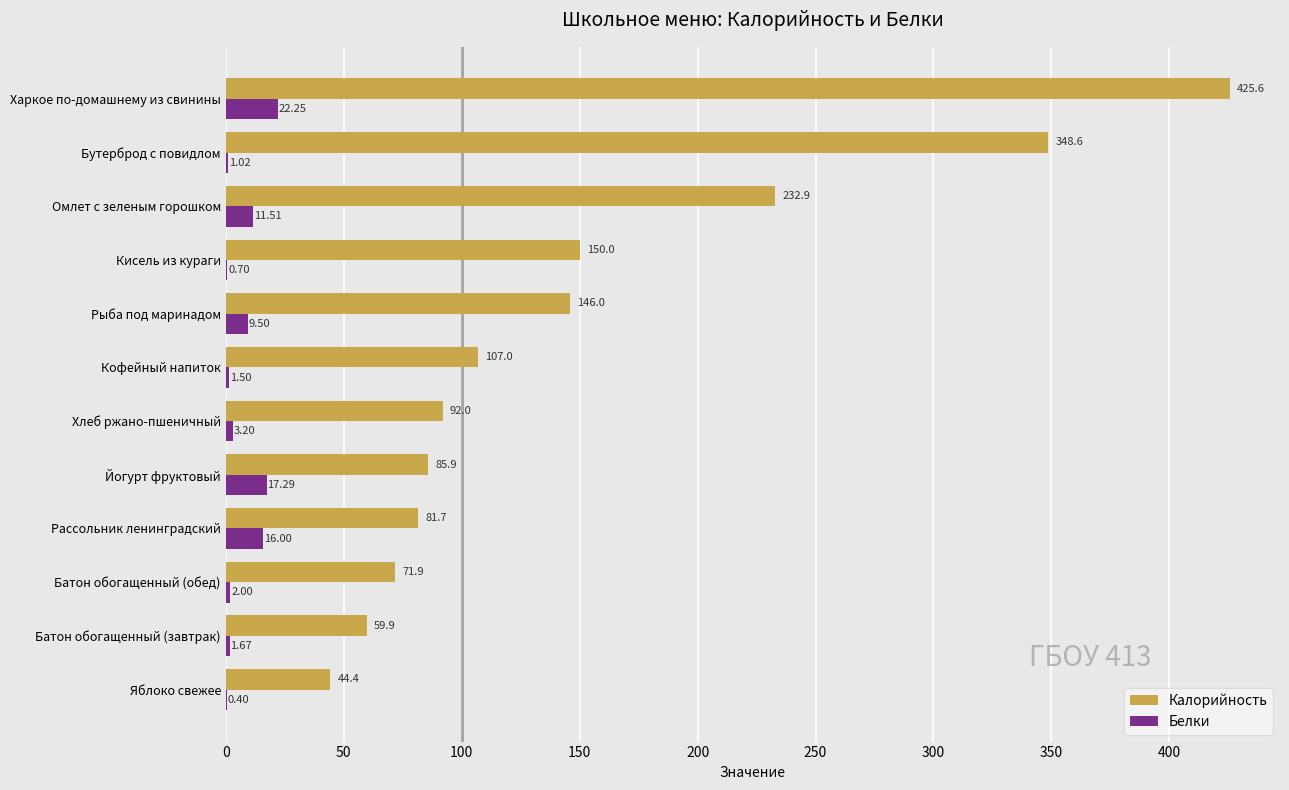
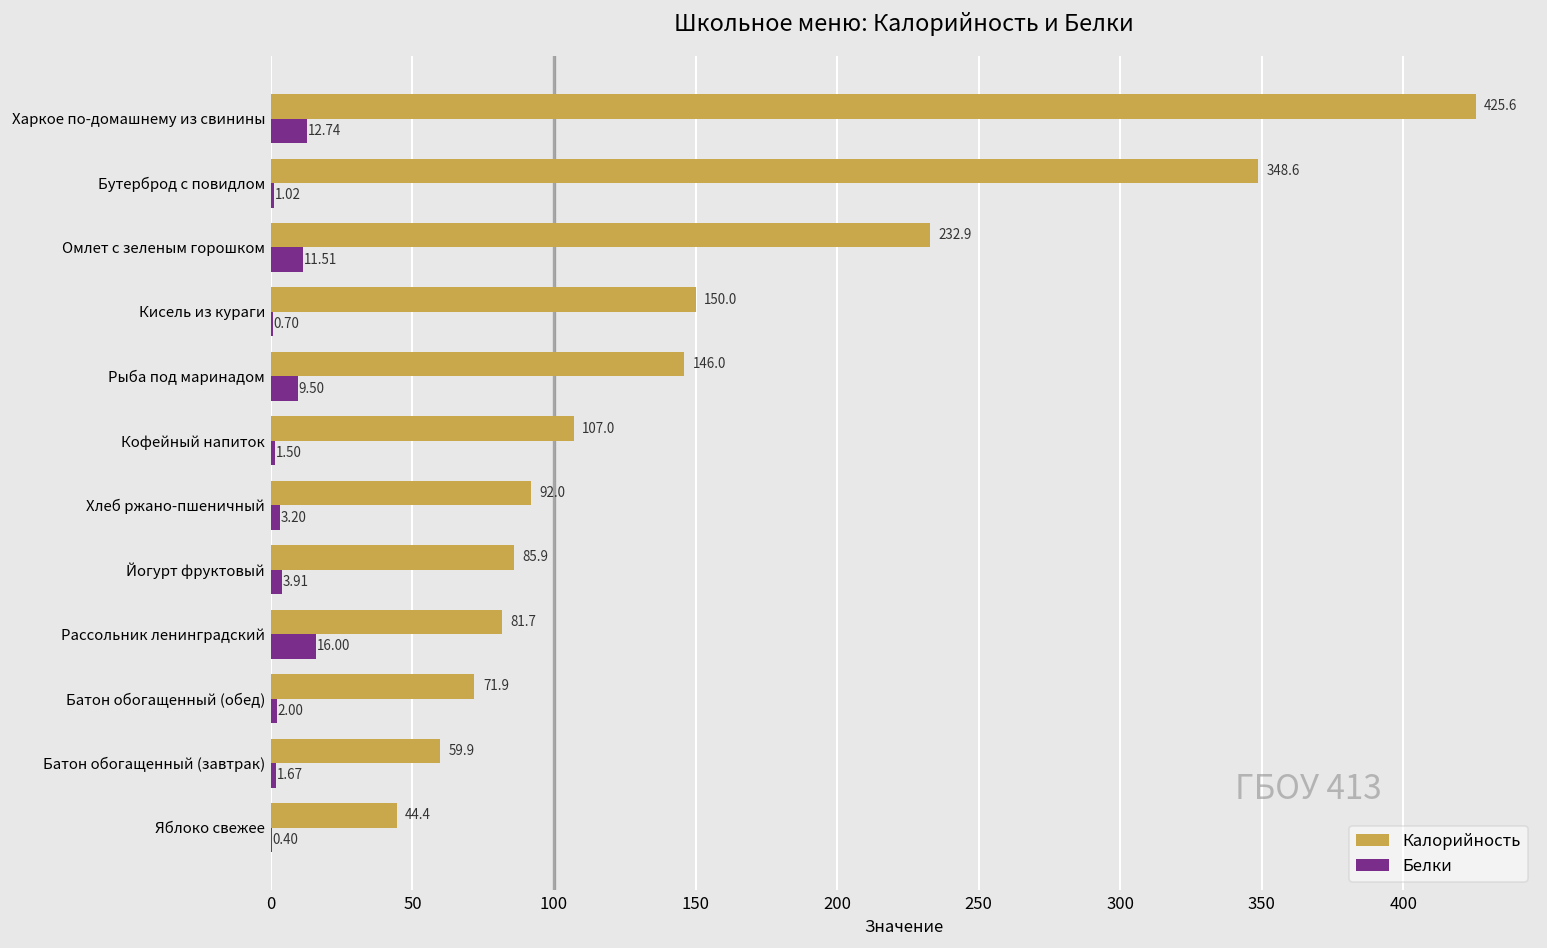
Белки, Харкое по-домашнему из свинины: 22.25 -> 12.74
Белки, Йогурт фруктовый: 17.29 -> 3.91
